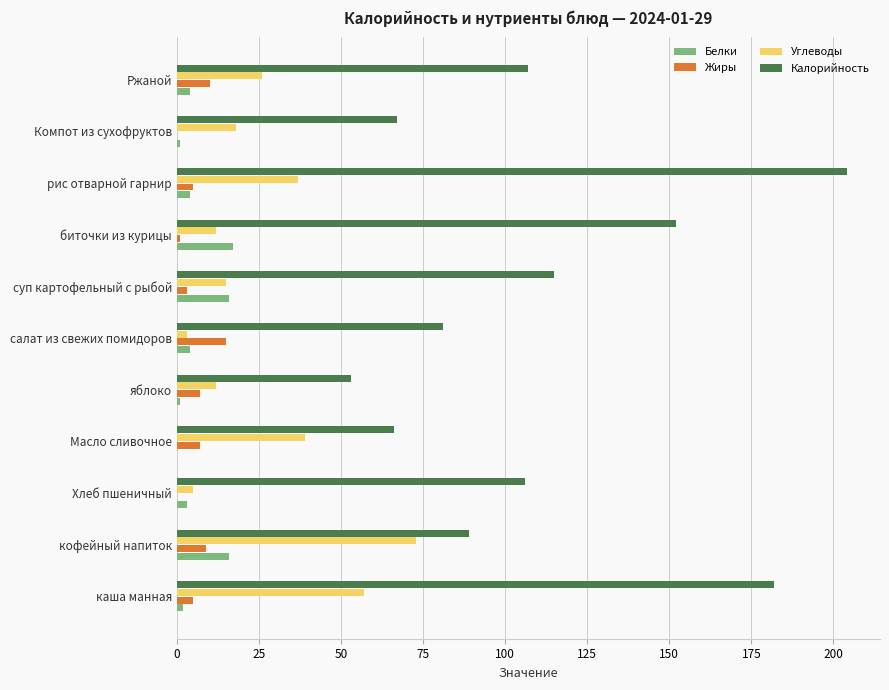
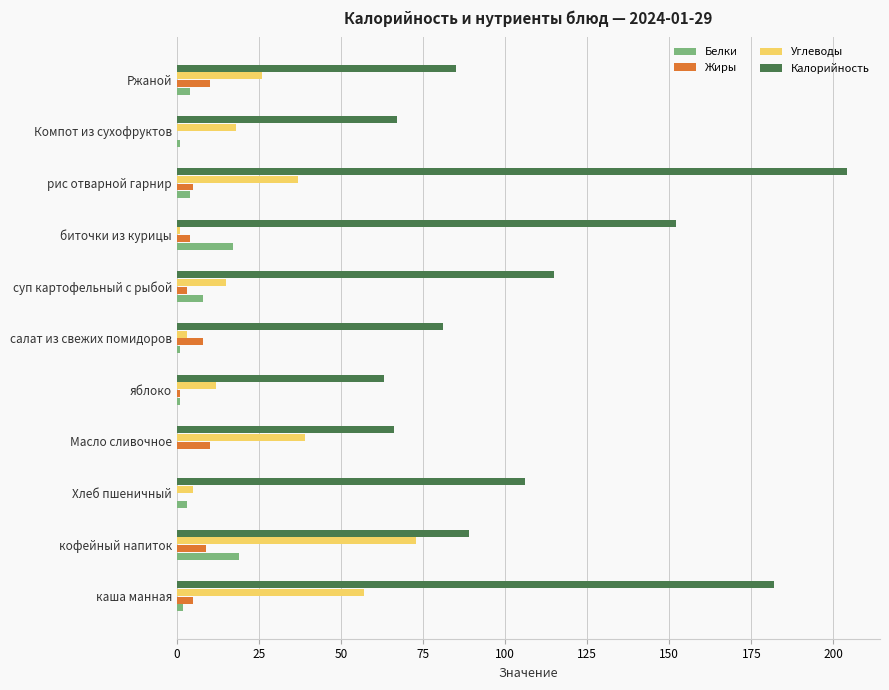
Калорийность, Ржаной: 107 -> 85
Углеводы, биточки из курицы: 12 -> 1
Жиры, биточки из курицы: 1 -> 4
Белки, суп картофельный с рыбой: 16 -> 8
Жиры, салат из свежих помидоров: 15 -> 8
Белки, салат из свежих помидоров: 4 -> 1
Калорийность, яблоко: 53 -> 63
Жиры, яблоко: 7 -> 1
Жиры, Масло сливочное: 7 -> 10
Белки, кофейный напиток: 16 -> 19
